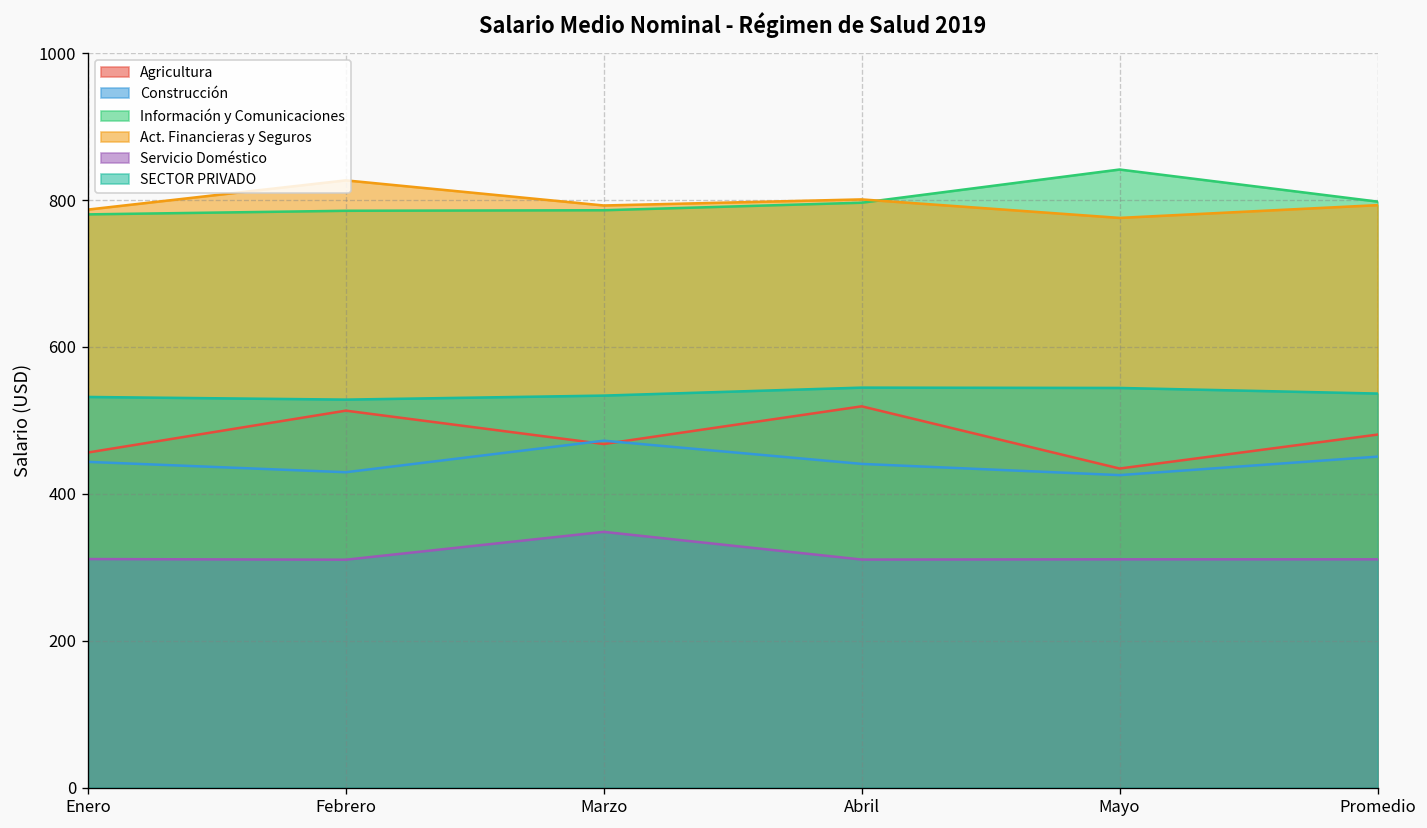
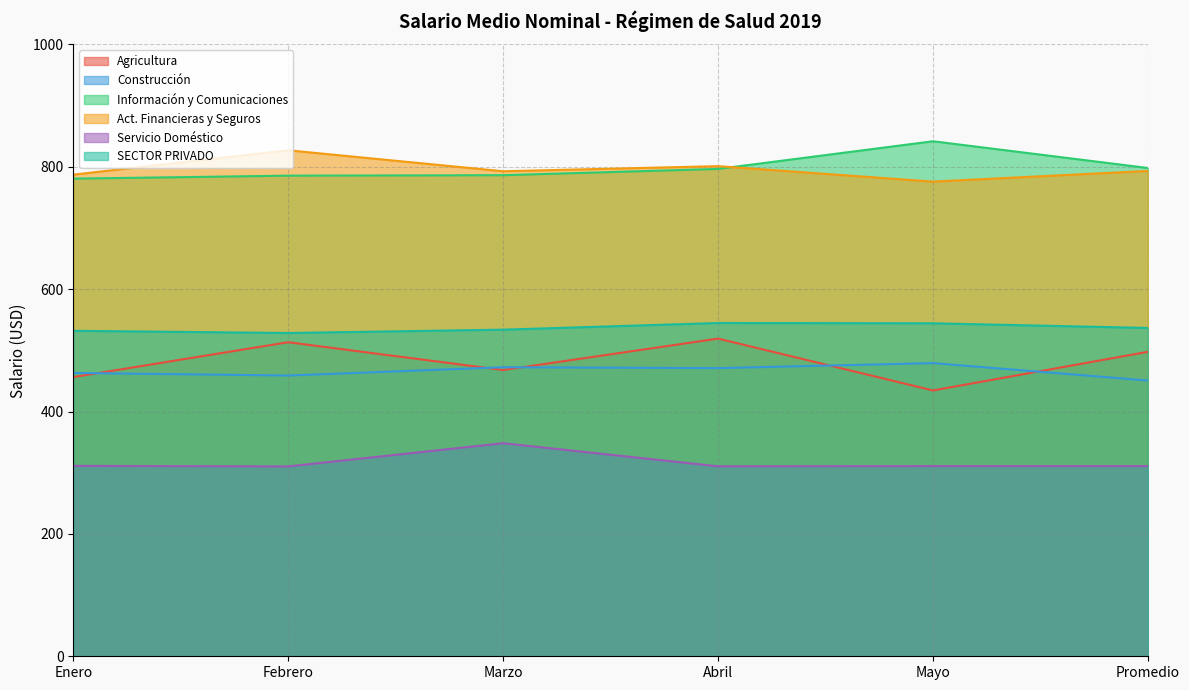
Construcción, Enero: 440 -> 460
Construcción, Febrero: 430 -> 460
Construcción, Abril: 440 -> 470
Construcción, Mayo: 430 -> 480
Agricultura, Promedio: 480 -> 500
